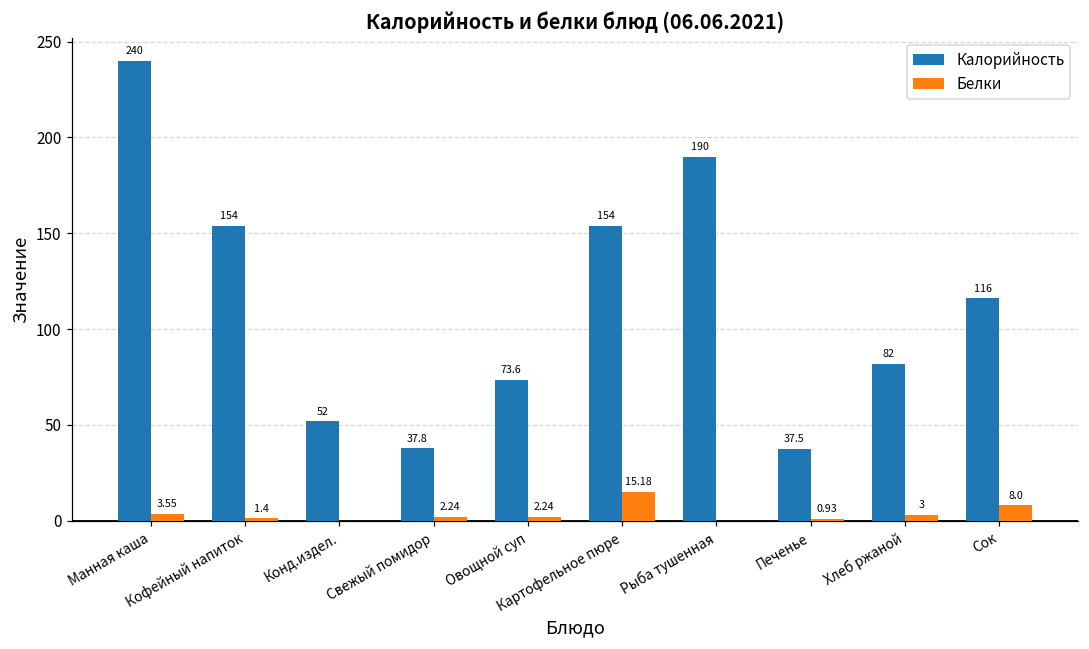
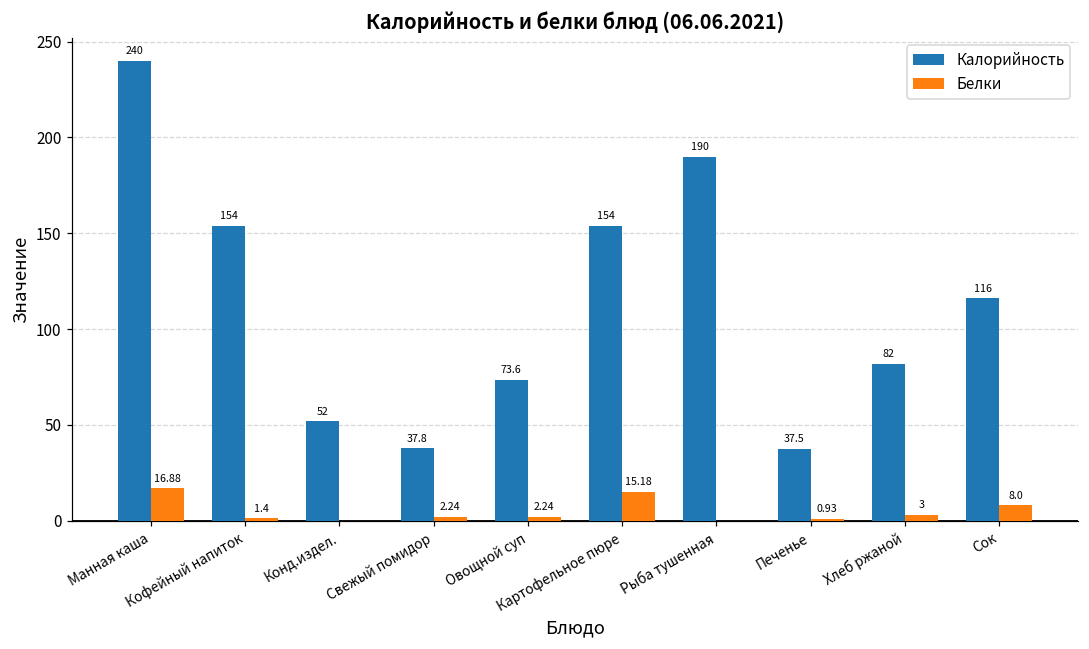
Белки, Манная каша: 3.55 -> 16.88
